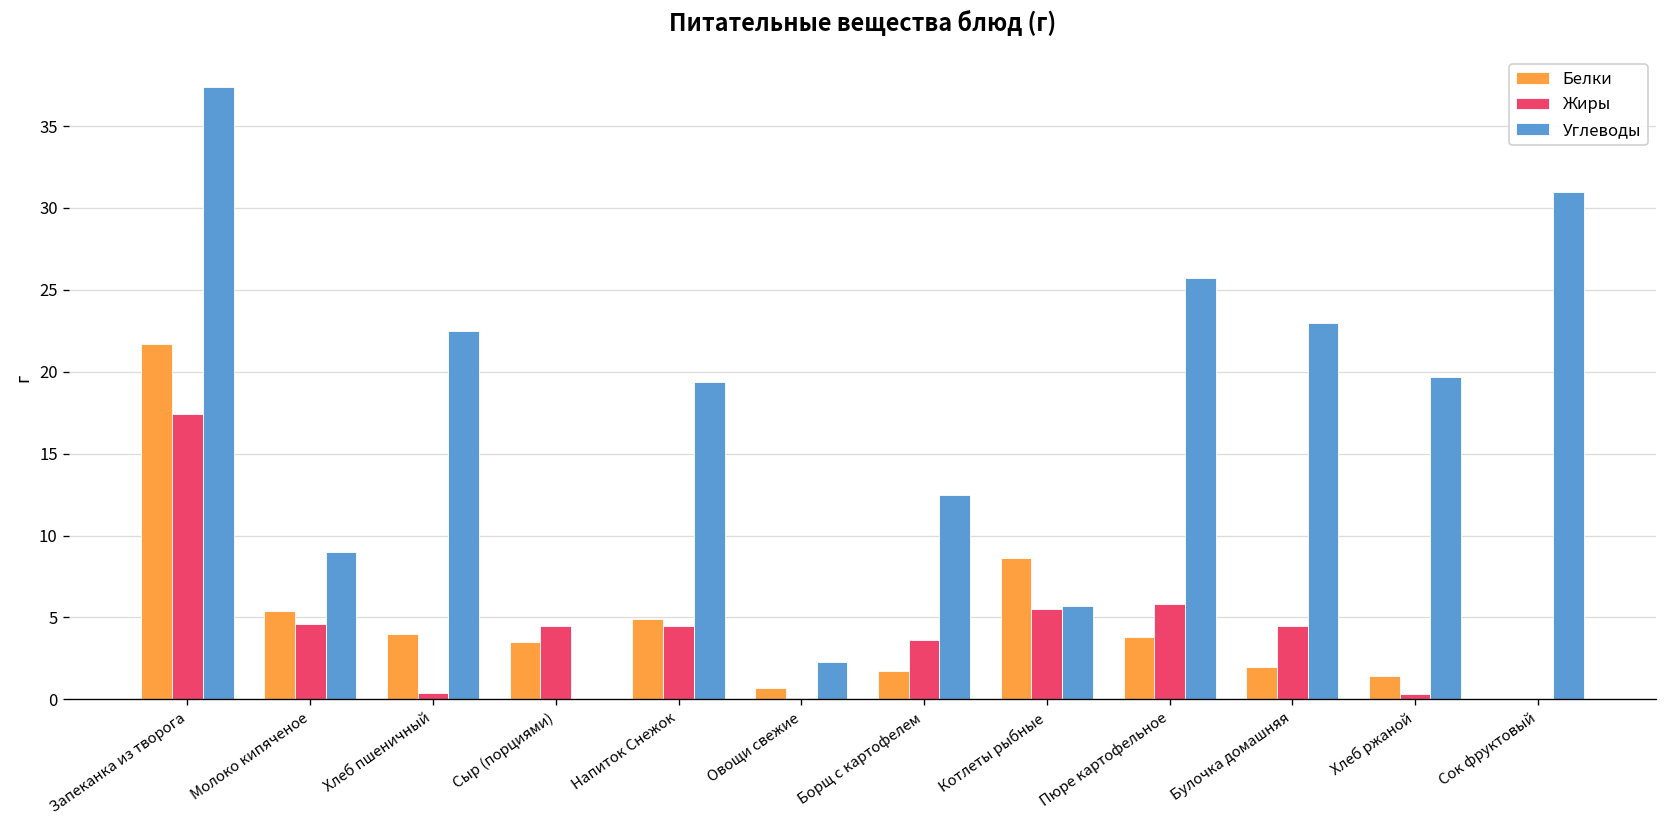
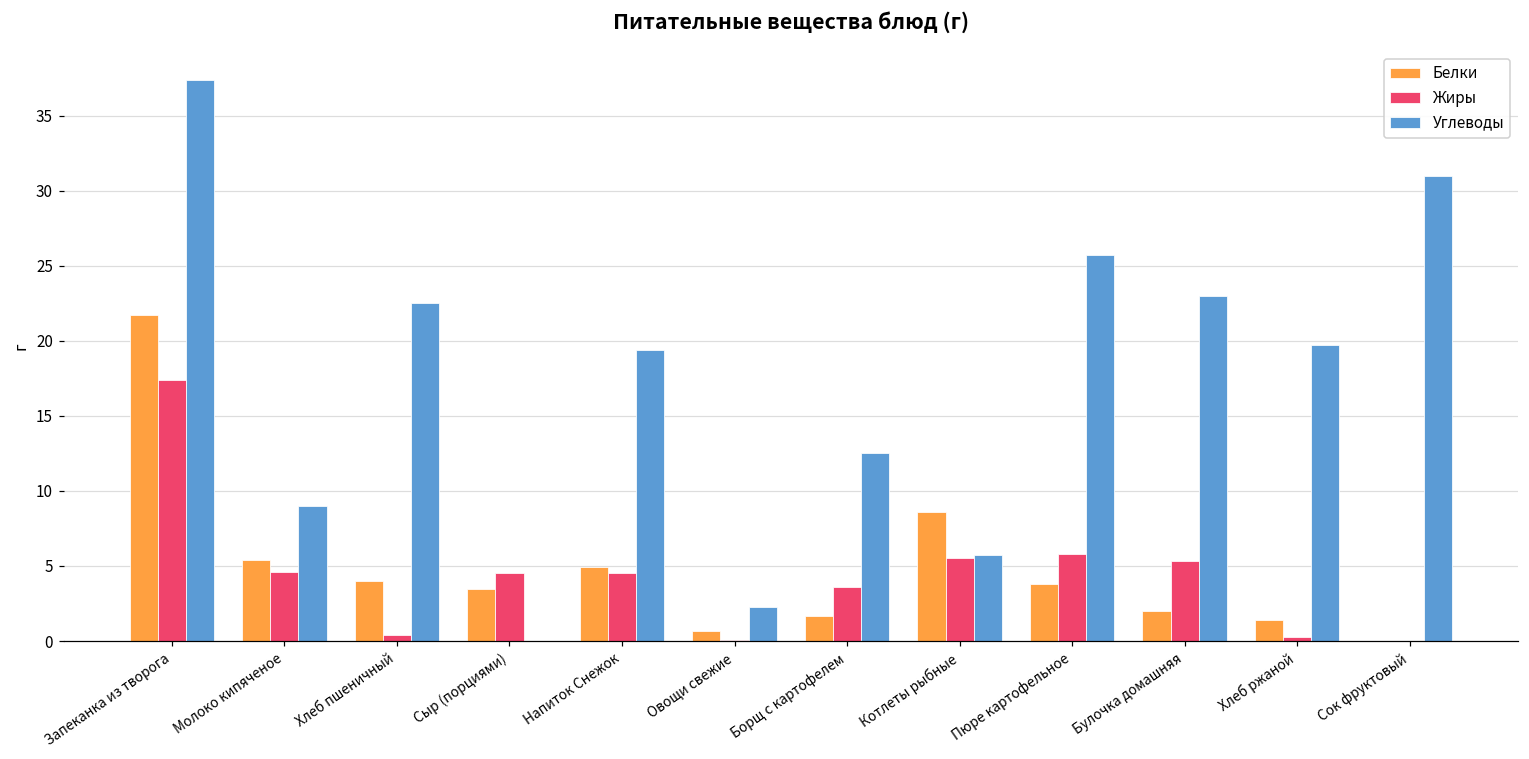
Жиры, Булочка домашняя: 4.5 -> 5.3
